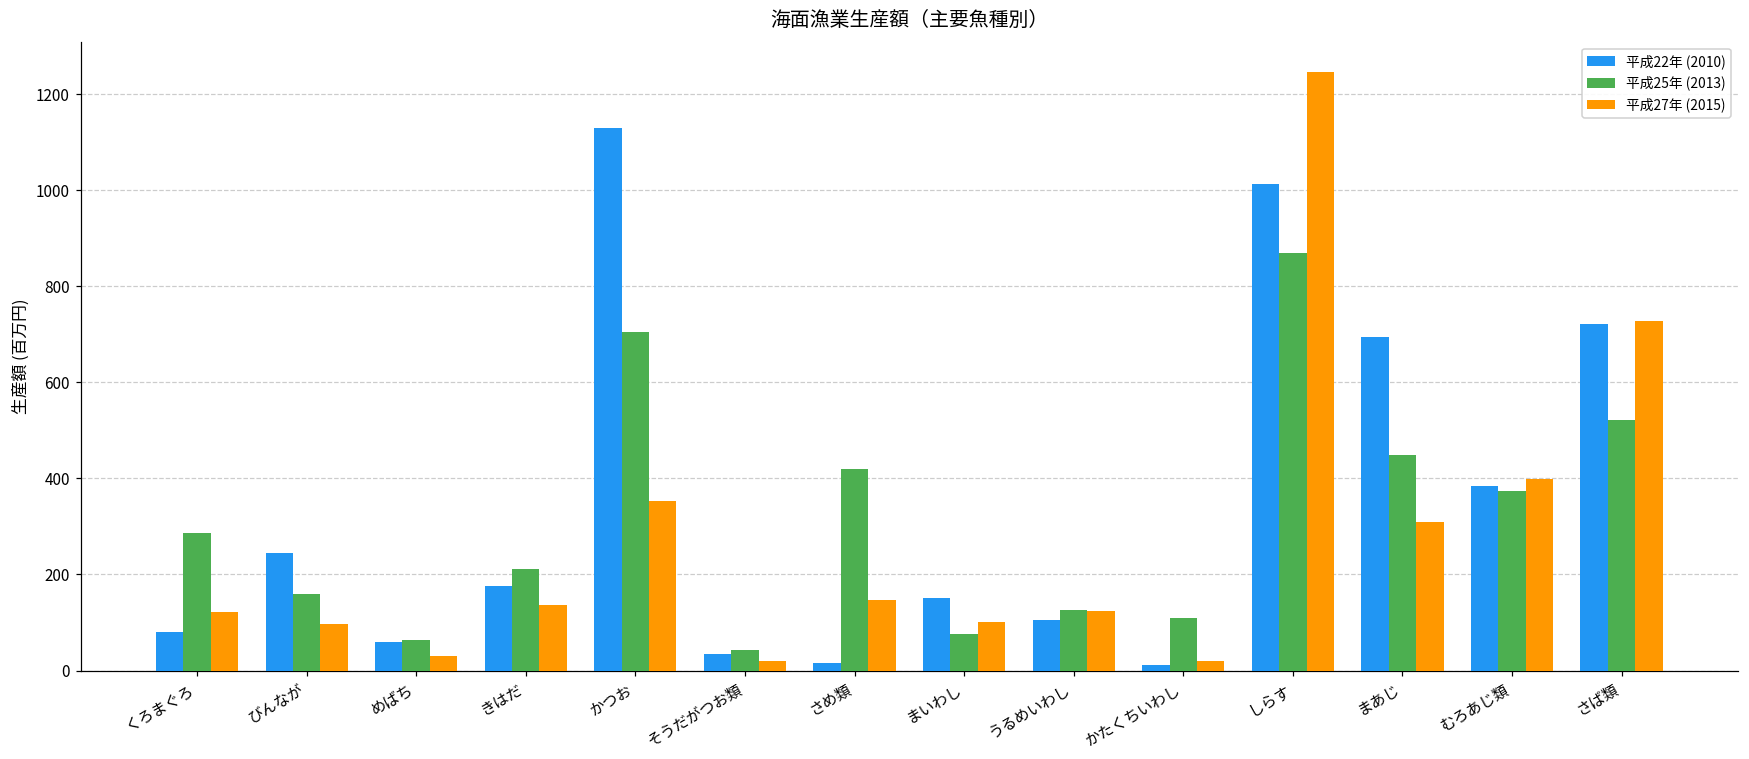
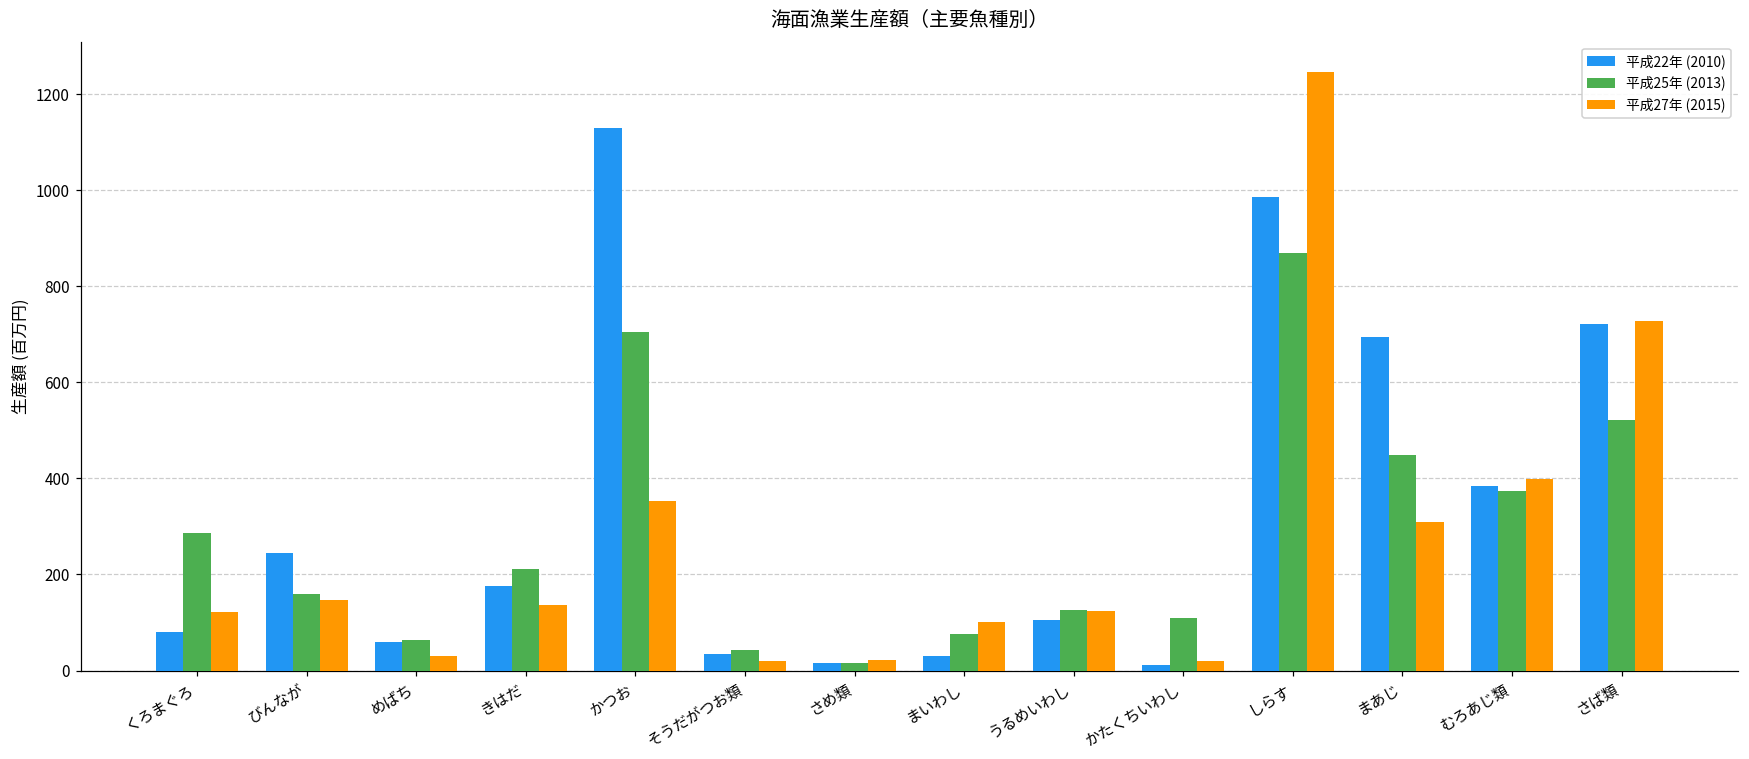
平成27年 (2015), びんなが: 100 -> 150
平成25年 (2013), さめ類: 420 -> 20
平成27年 (2015), さめ類: 150 -> 20
平成22年 (2010), まいわし: 150 -> 30
平成22年 (2010), しらす: 1010 -> 990
